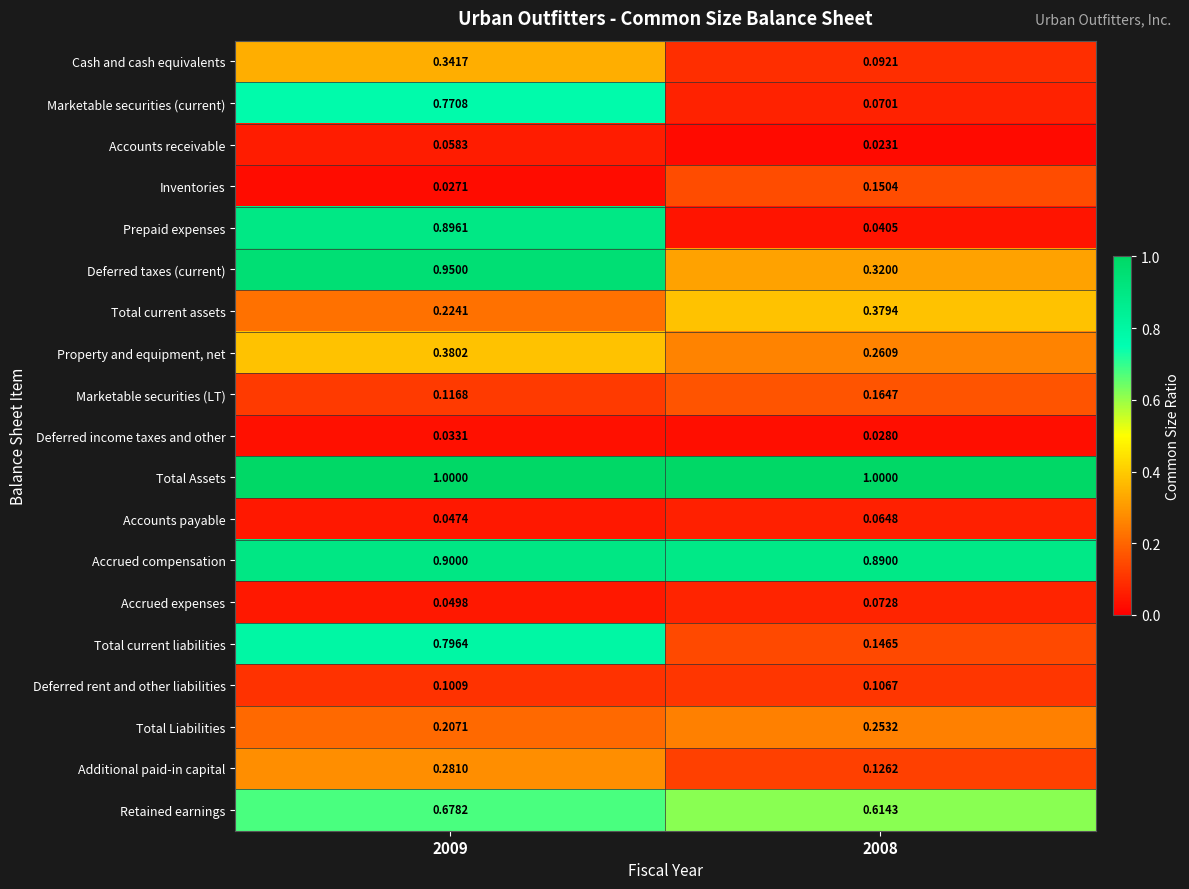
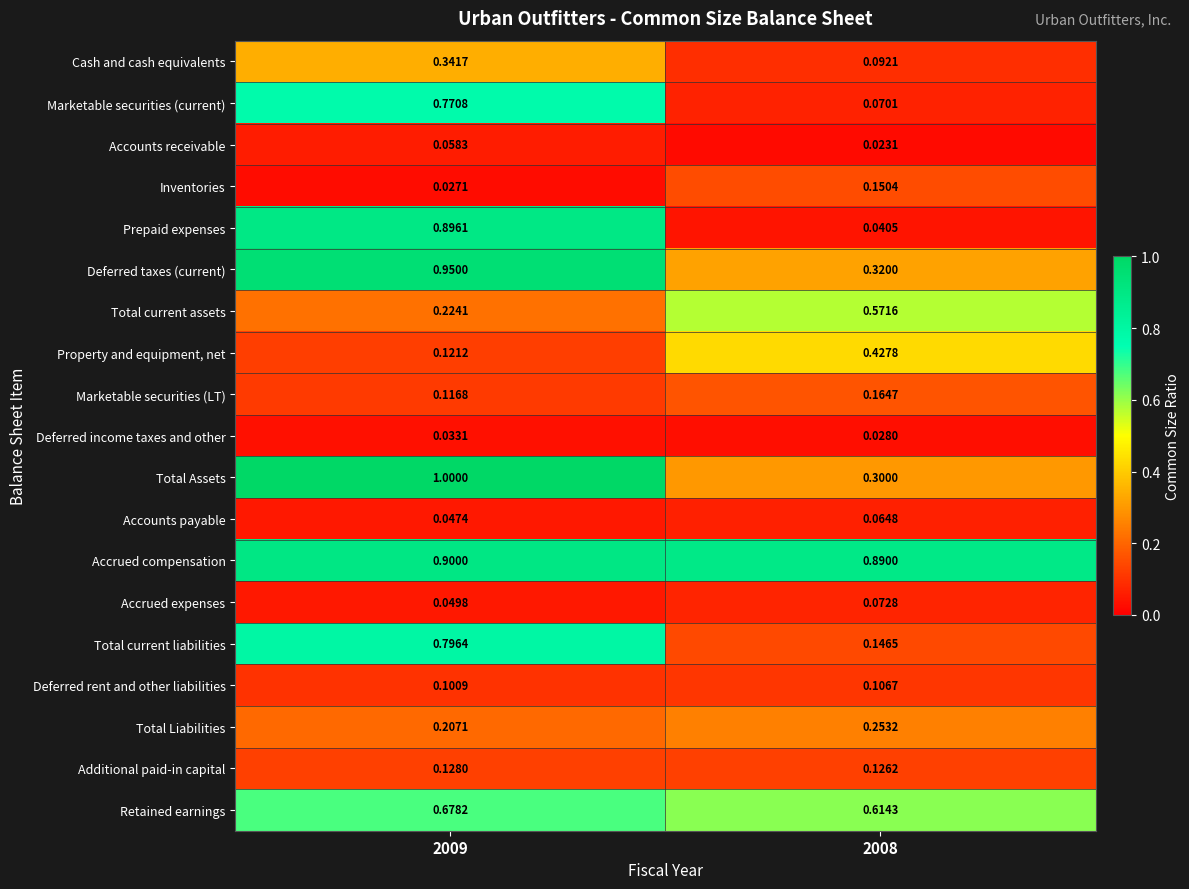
Total current assets, 2008: 0.3794 -> 0.5716
Property and equipment, net, 2009: 0.3802 -> 0.1212
Property and equipment, net, 2008: 0.2609 -> 0.4278
Total Assets, 2008: 1.0000 -> 0.3000
Additional paid-in capital, 2009: 0.2810 -> 0.1280
